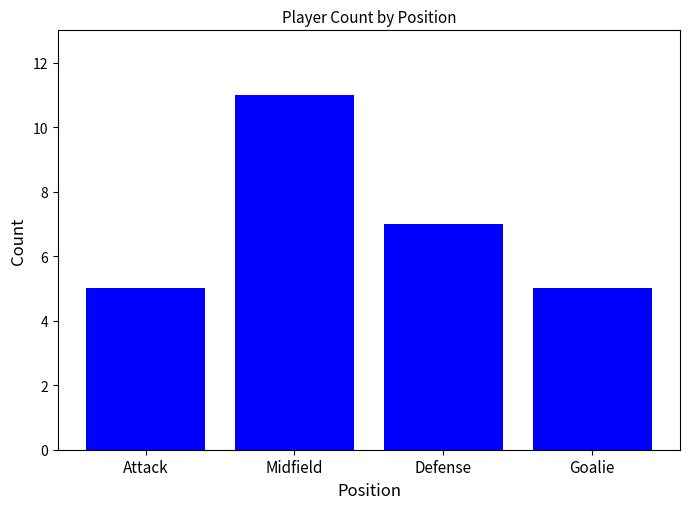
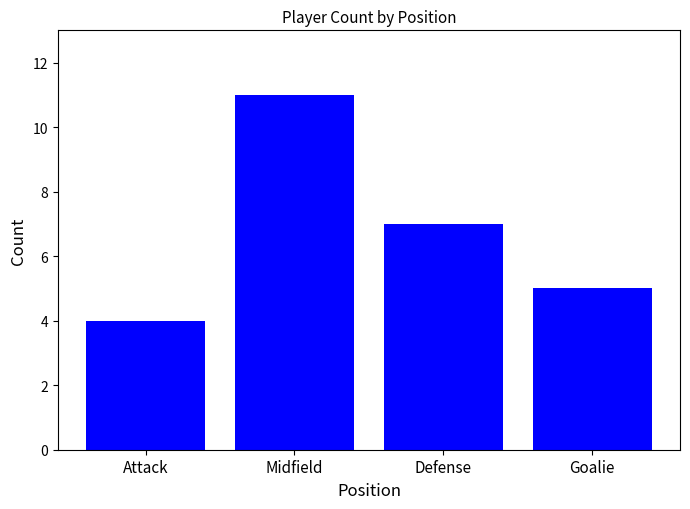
Attack: 5 -> 4
